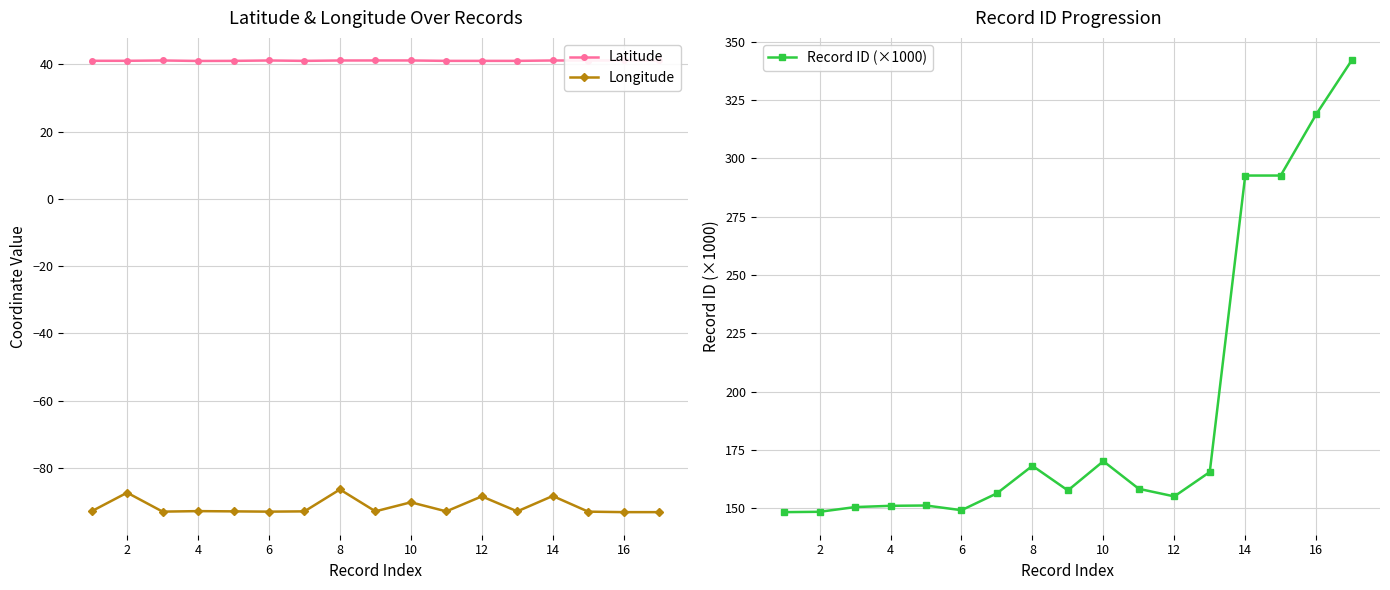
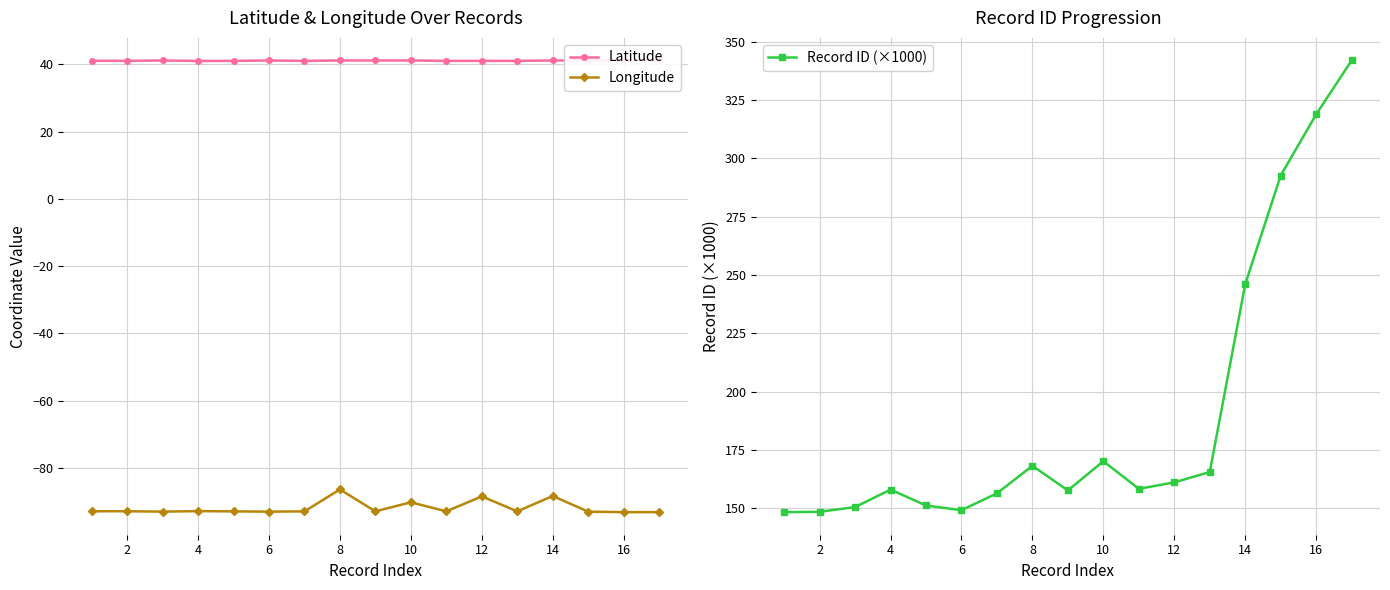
Latitude & Longitude Over Records, Longitude, 2: -87 -> -93
Record ID Progression, 4: 151 -> 158
Record ID Progression, 12: 155 -> 161
Record ID Progression, 14: 293 -> 246
